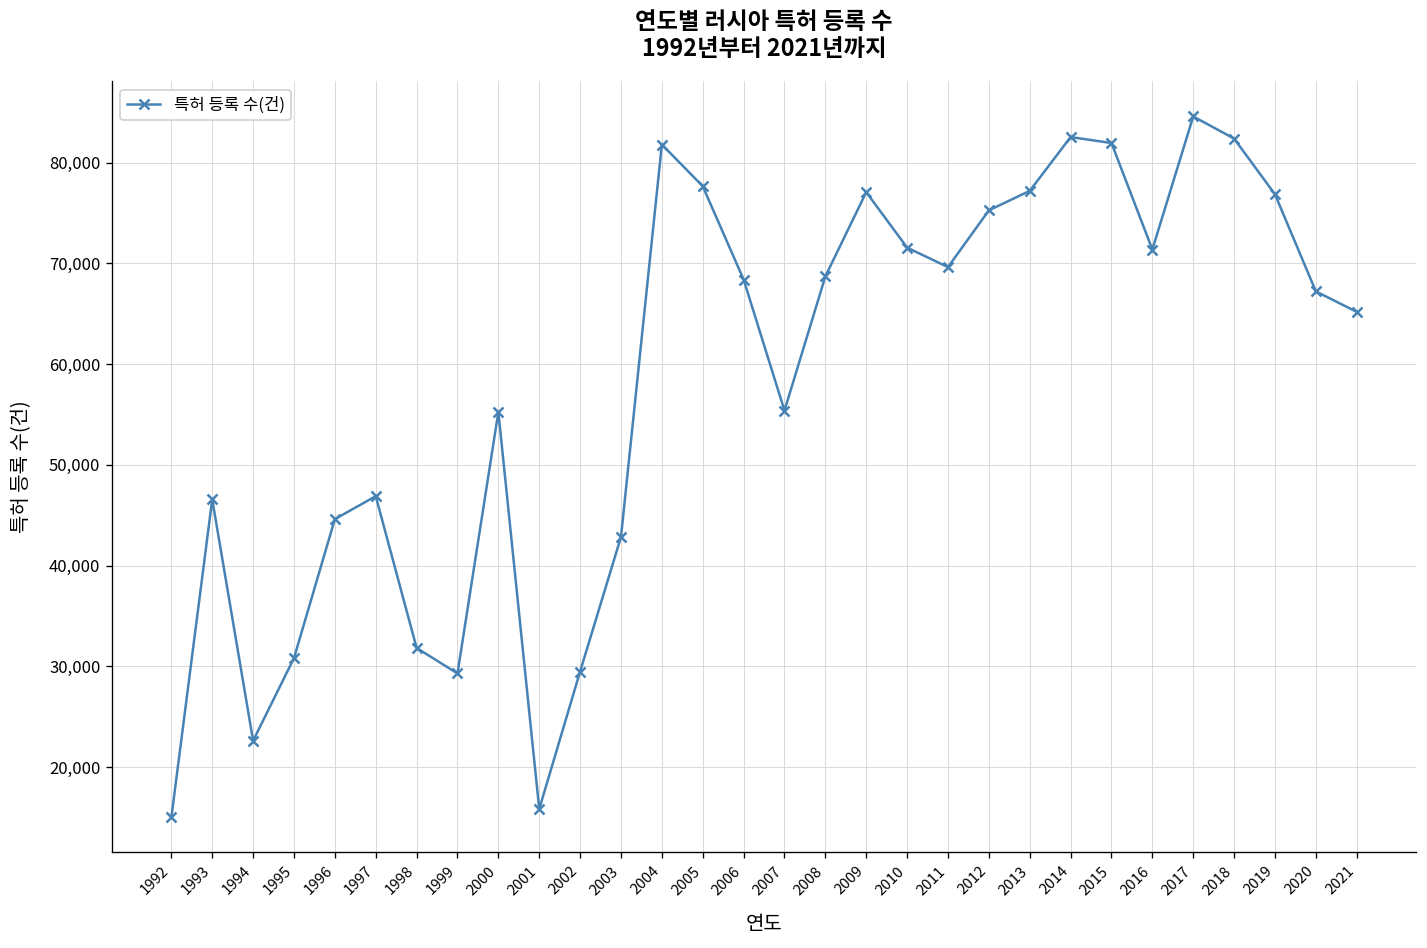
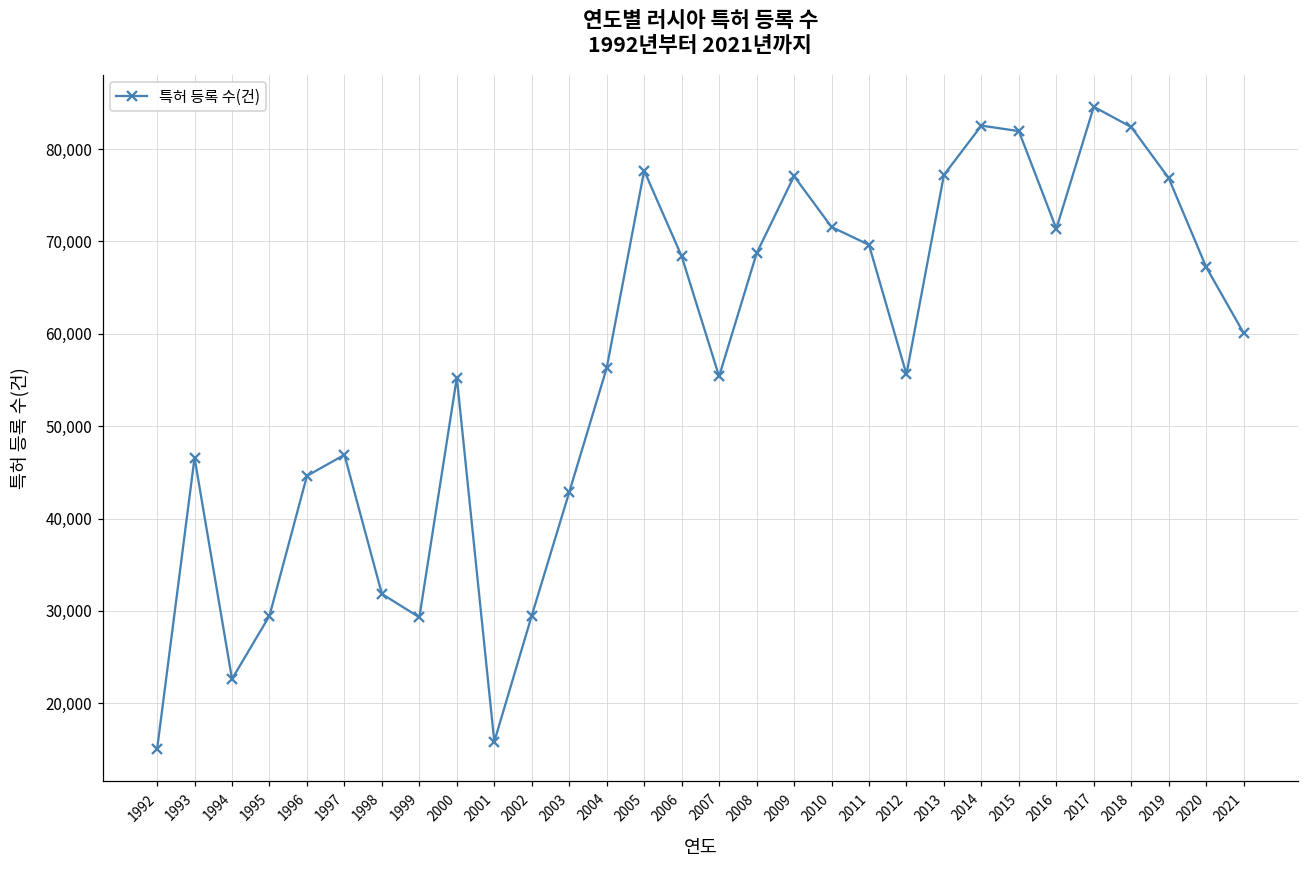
1995: 31,000 -> 29,000
2004: 82,000 -> 56,000
2012: 75,000 -> 56,000
2021: 65,000 -> 60,000
